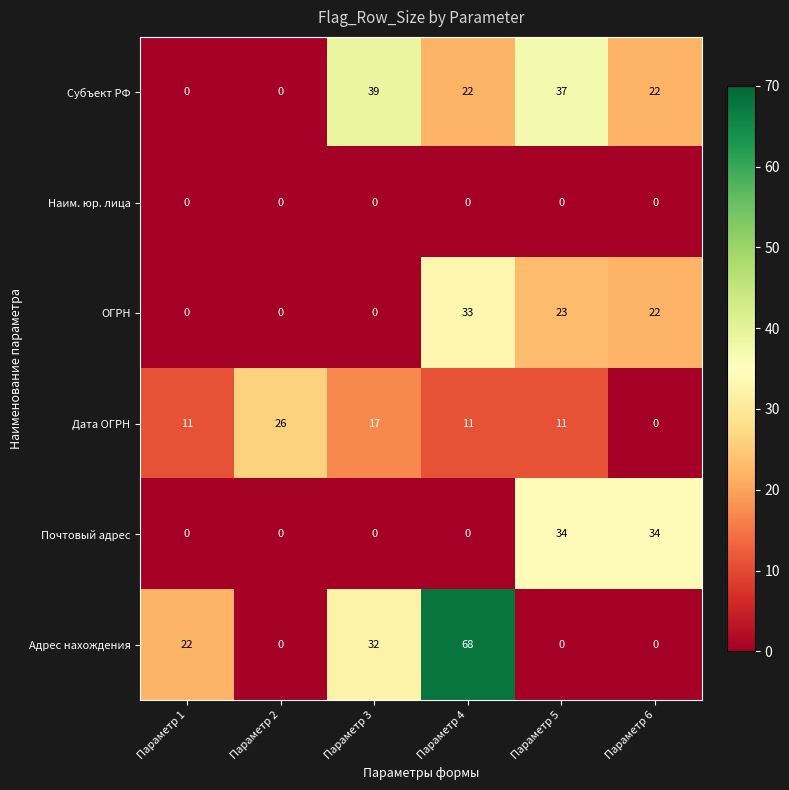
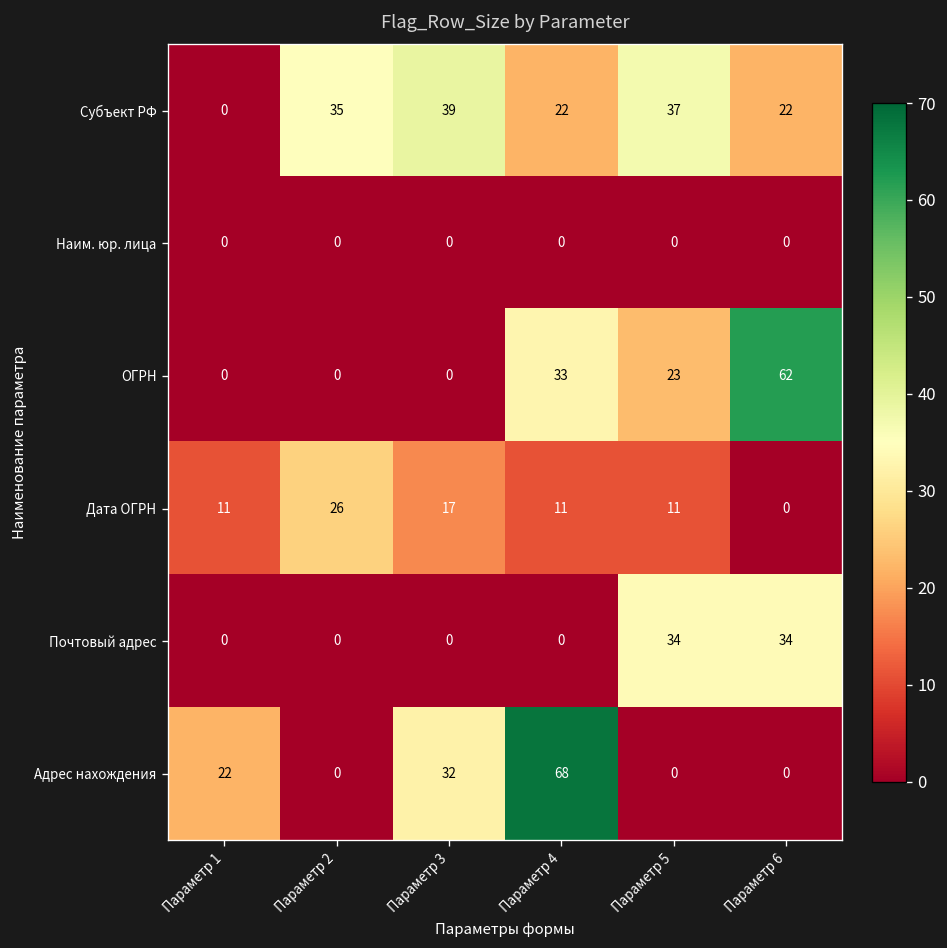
Субъект РФ, Параметр 2: 0 -> 35
ОГРН, Параметр 6: 22 -> 62
